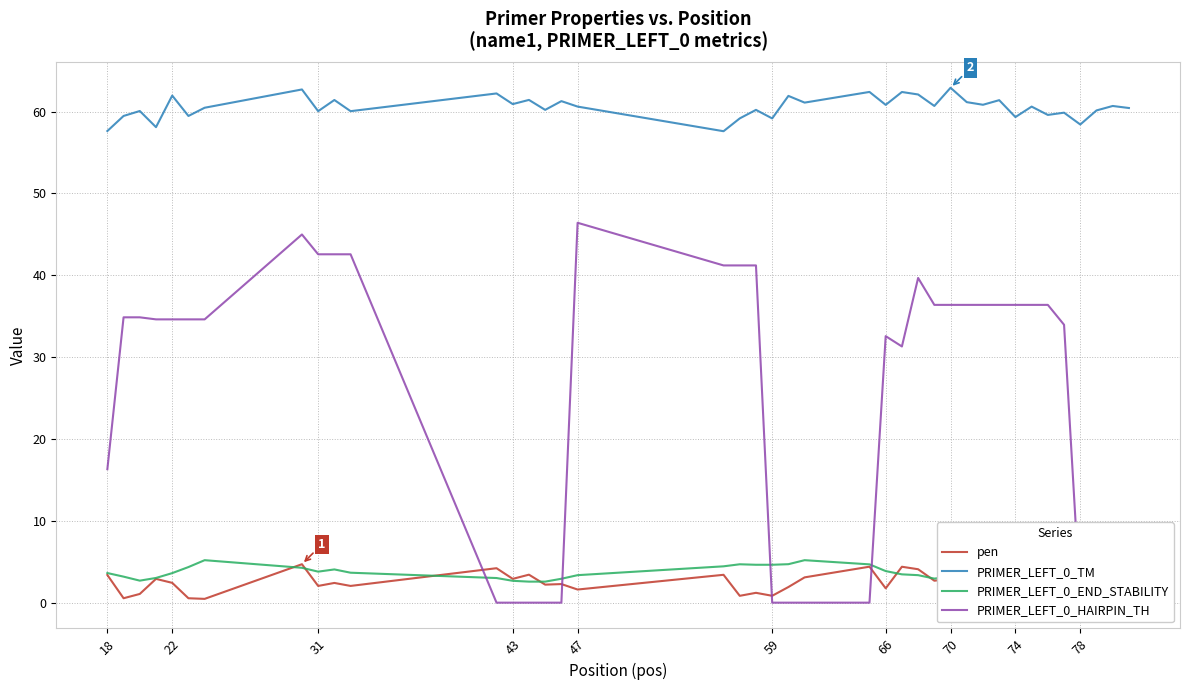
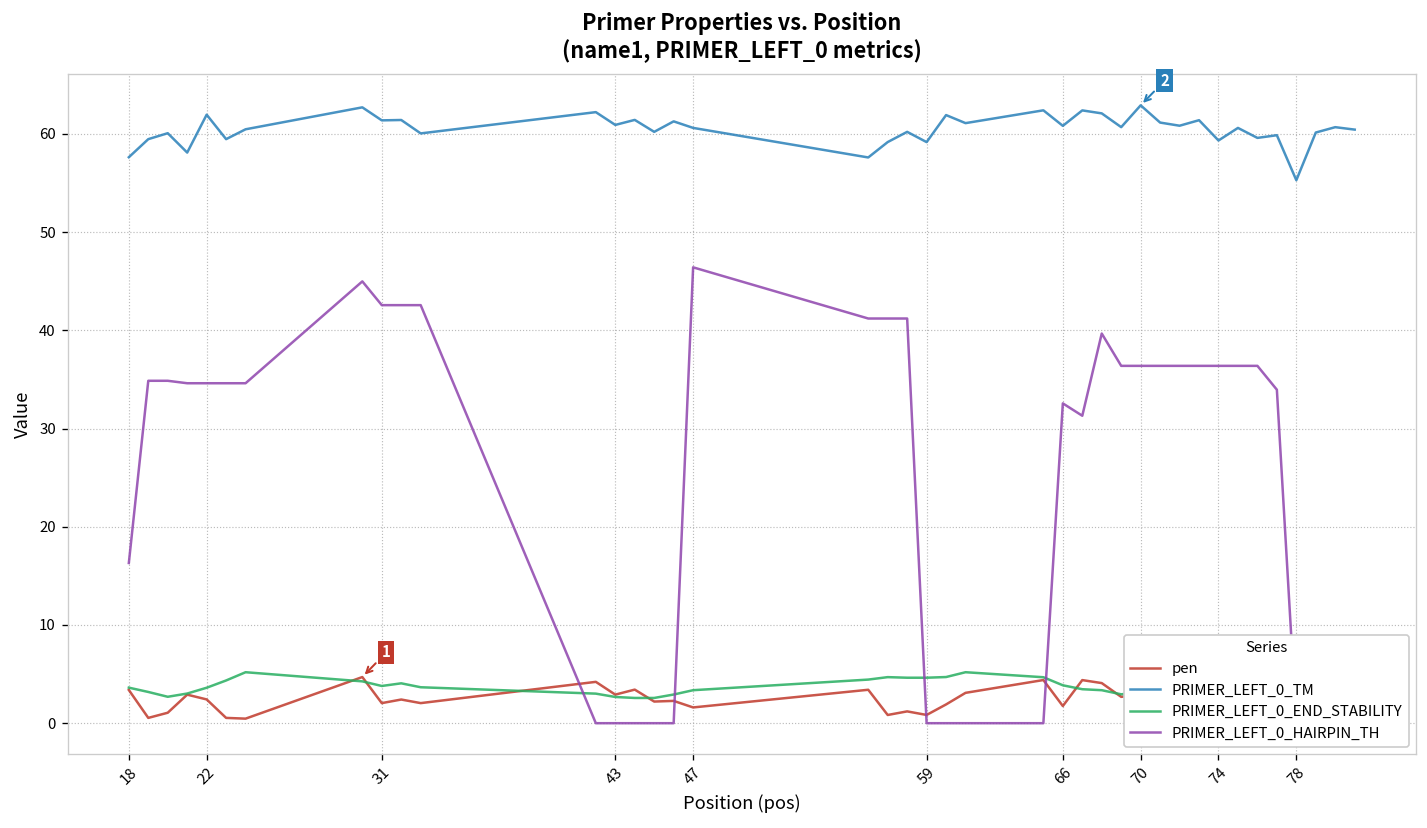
PRIMER_LEFT_0_TM, 31: 60 -> 61
PRIMER_LEFT_0_TM, 78: 58 -> 55
